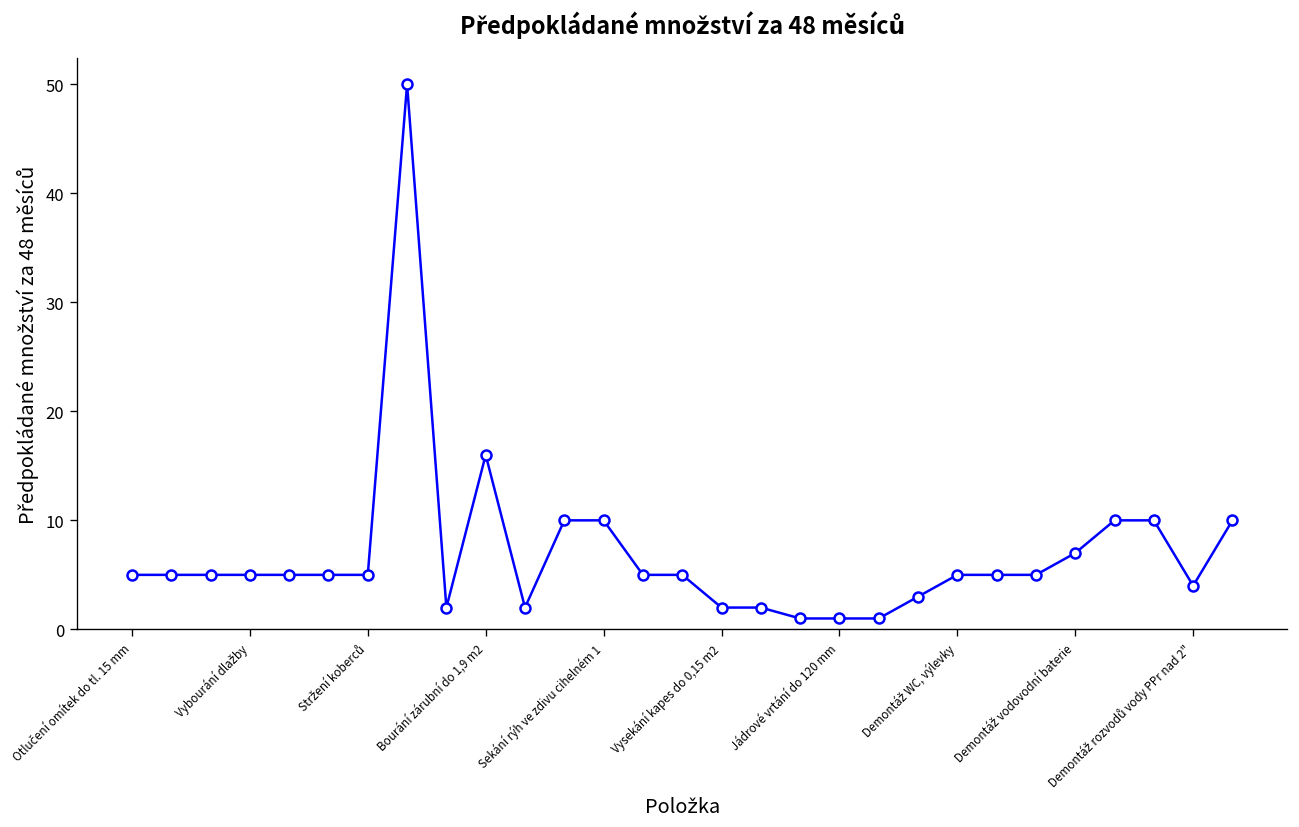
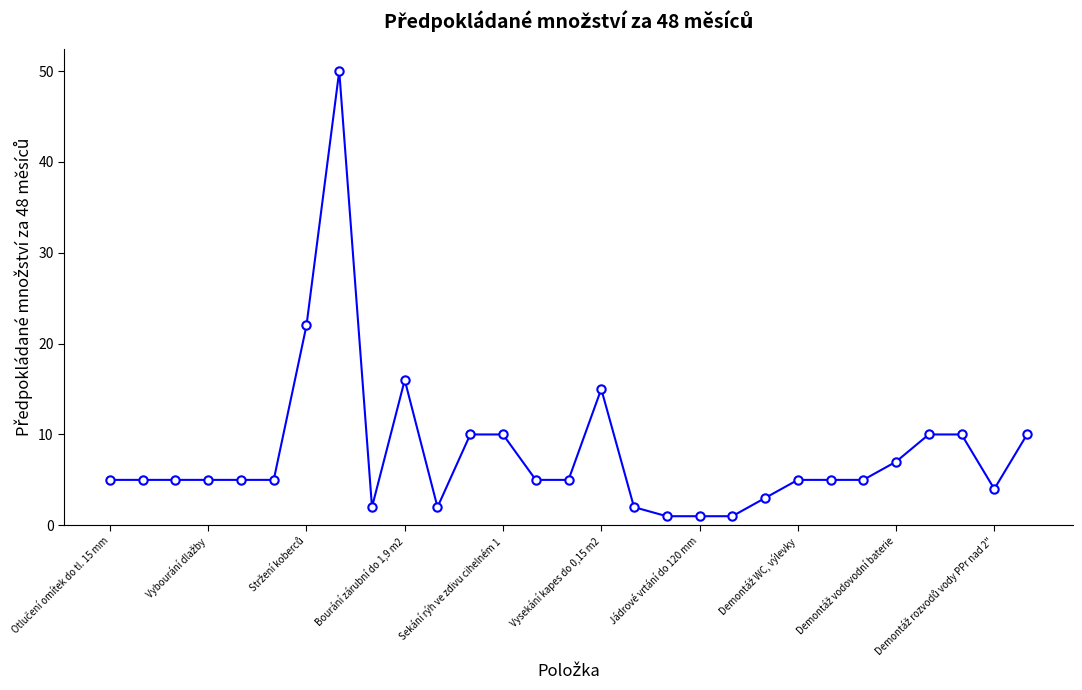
Stržení koberců: 5 -> 22
Vysekání kapes do 0,15 m2: 2 -> 15
